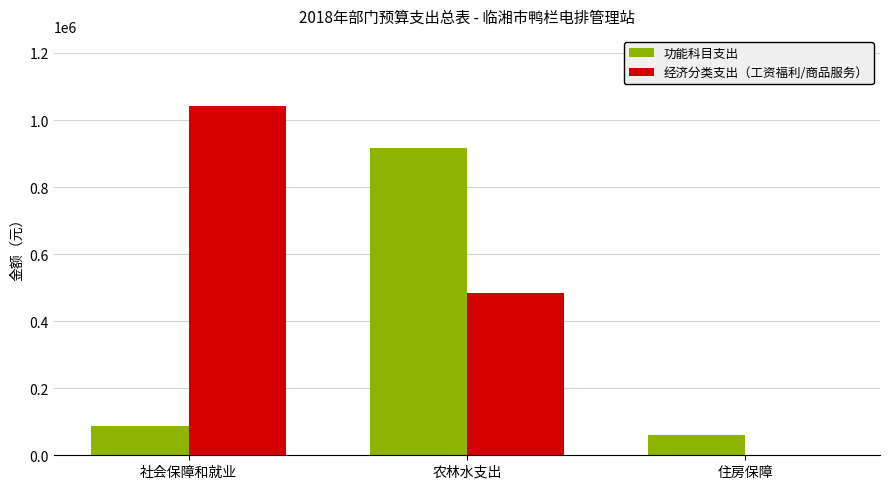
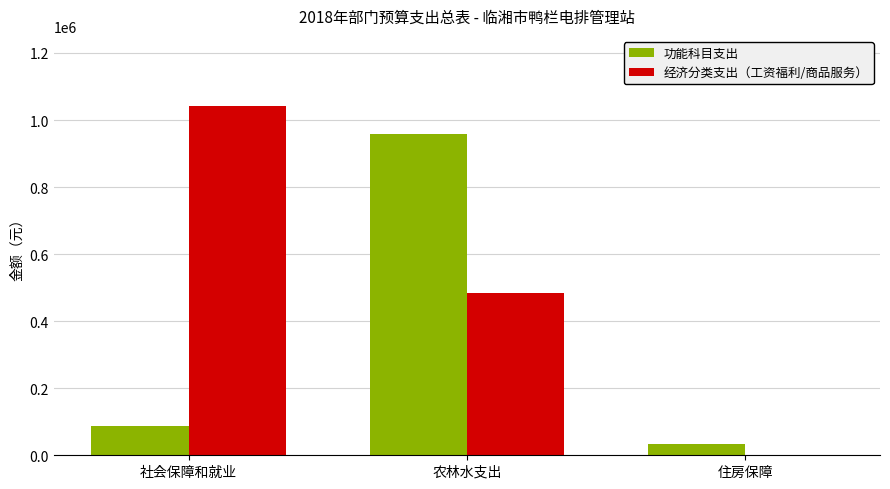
功能科目支出, 农林水支出: 920000 -> 960000
功能科目支出, 住房保障: 60000 -> 30000
